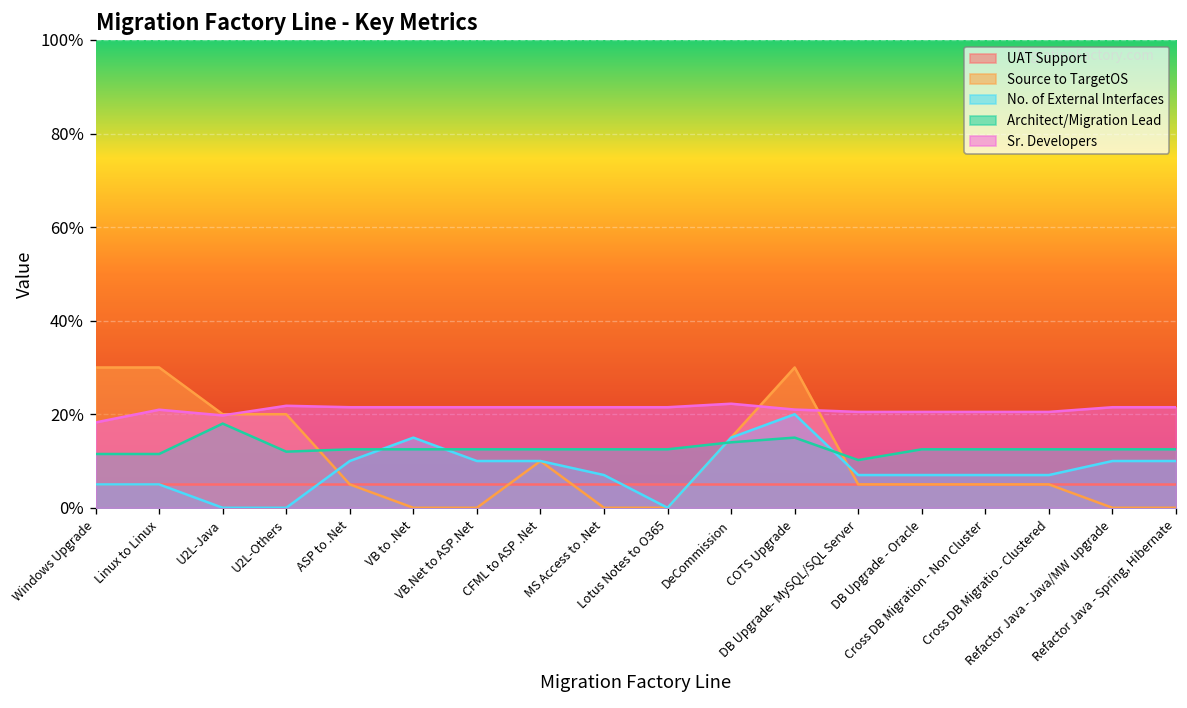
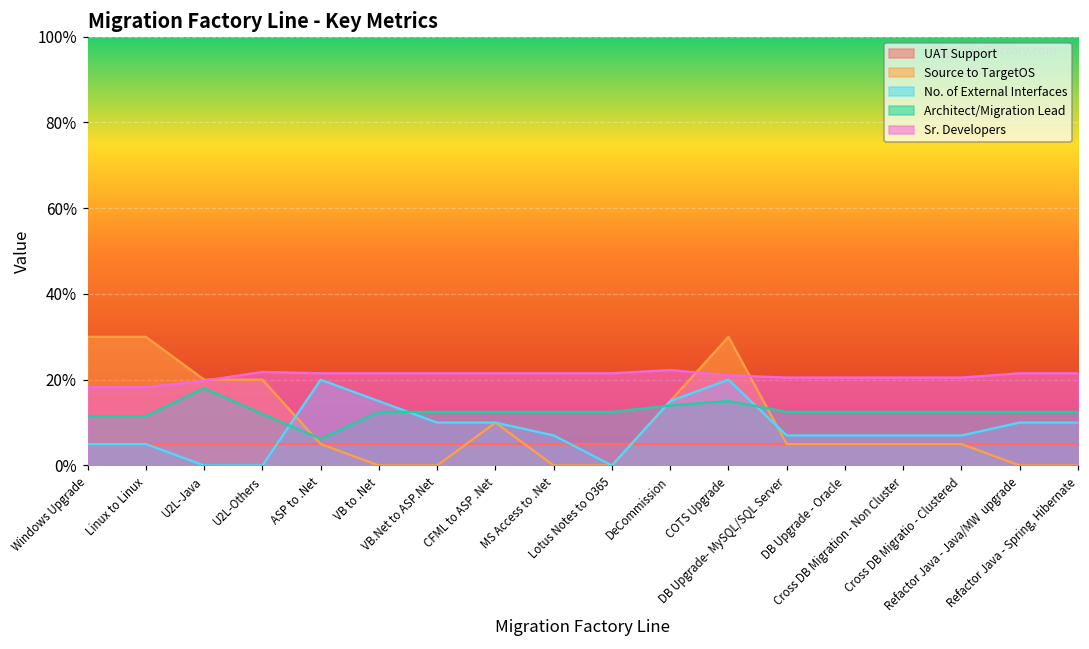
Sr. Developers, Linux to Linux: 21% -> 18%
No. of External Interfaces, ASP to .Net: 10% -> 20%
Architect/Migration Lead, ASP to .Net: 13% -> 6%
Architect/Migration Lead, DB Upgrade- MySQL/SQL Server: 10% -> 13%
